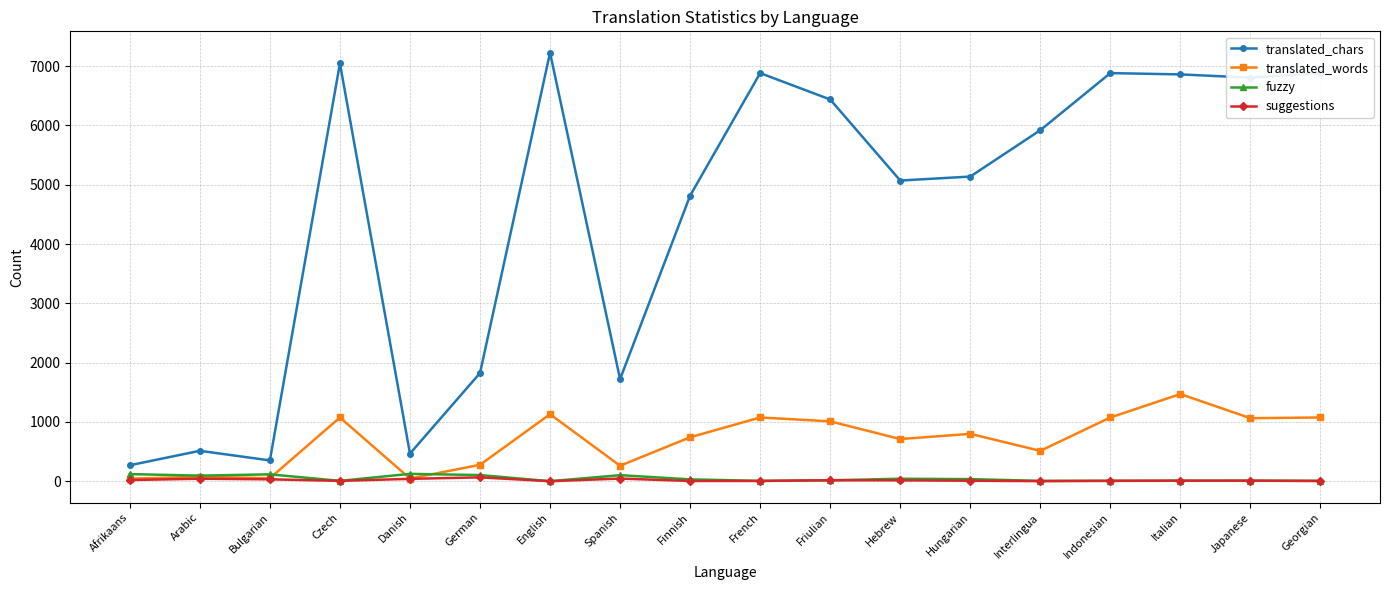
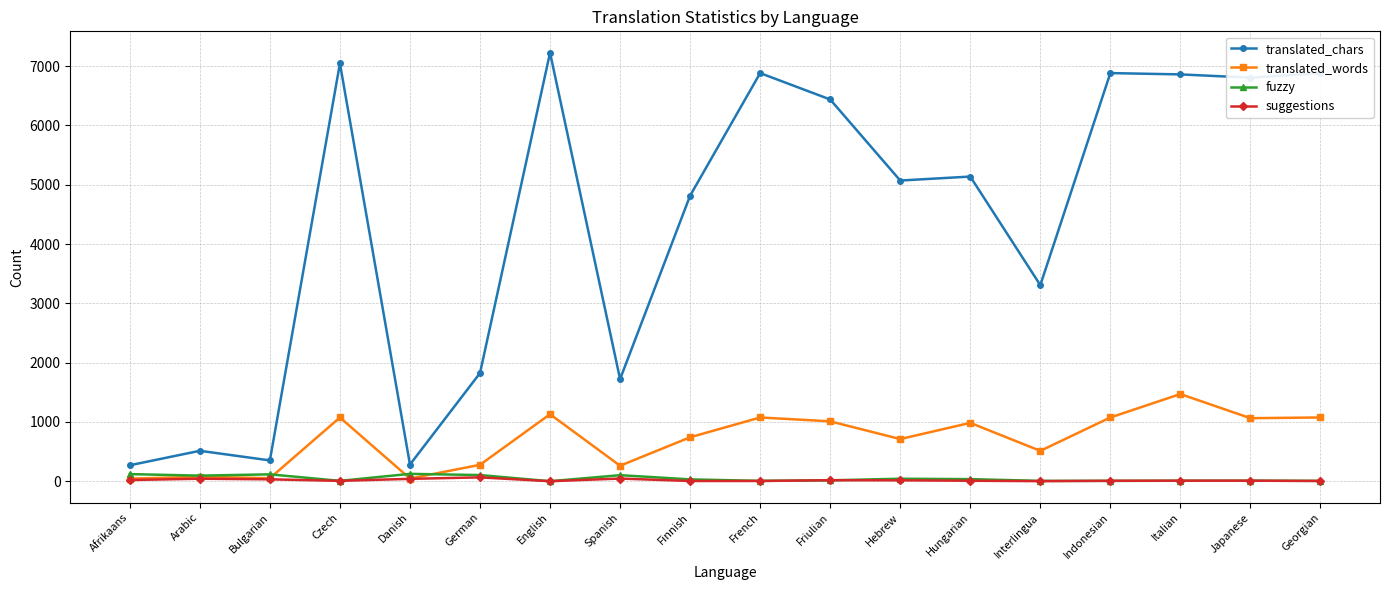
translated_chars, Danish: 500 -> 300
translated_words, Hungarian: 800 -> 1000
translated_chars, Interlingua: 5900 -> 3300
